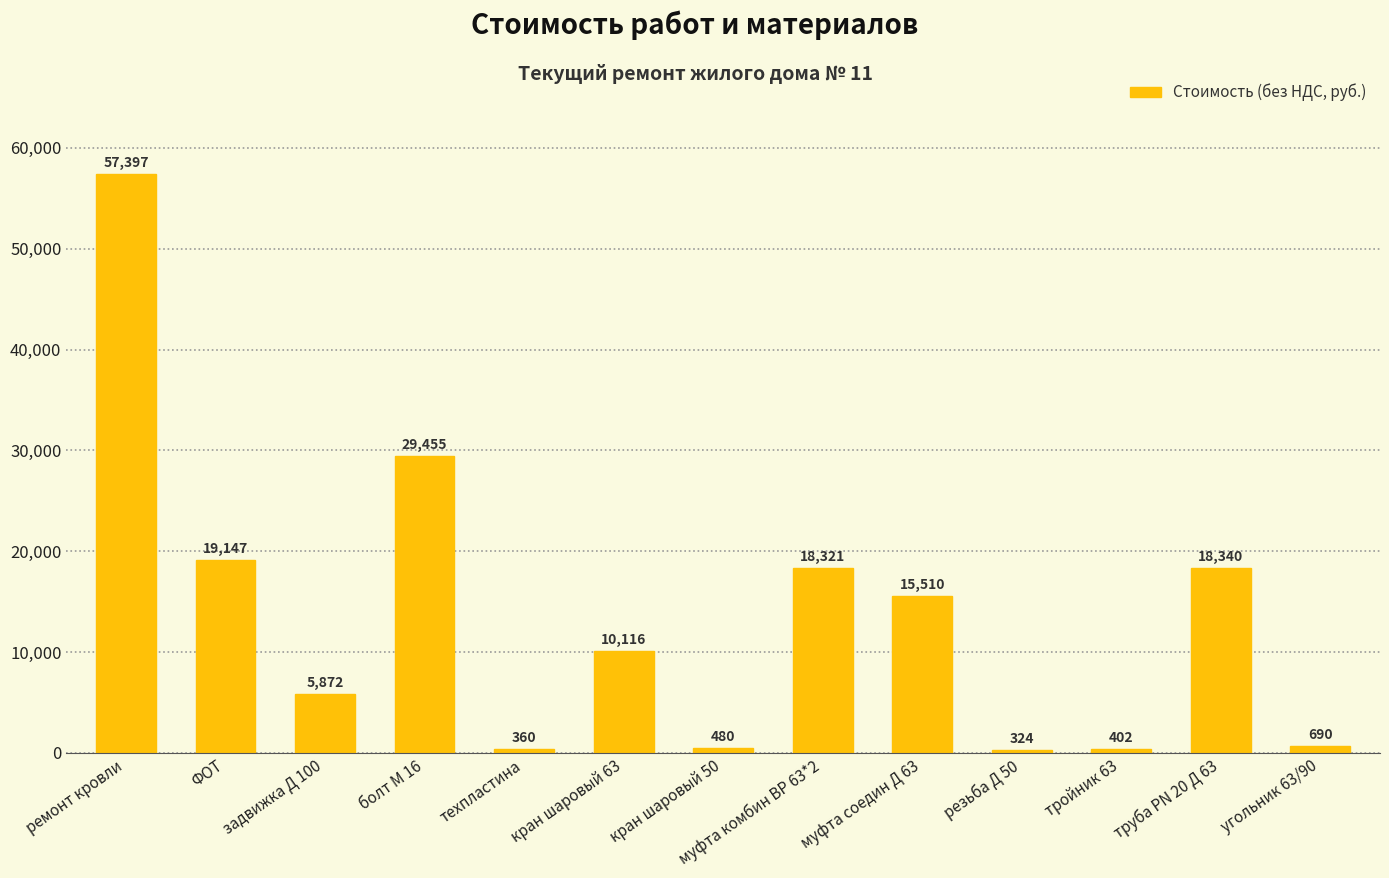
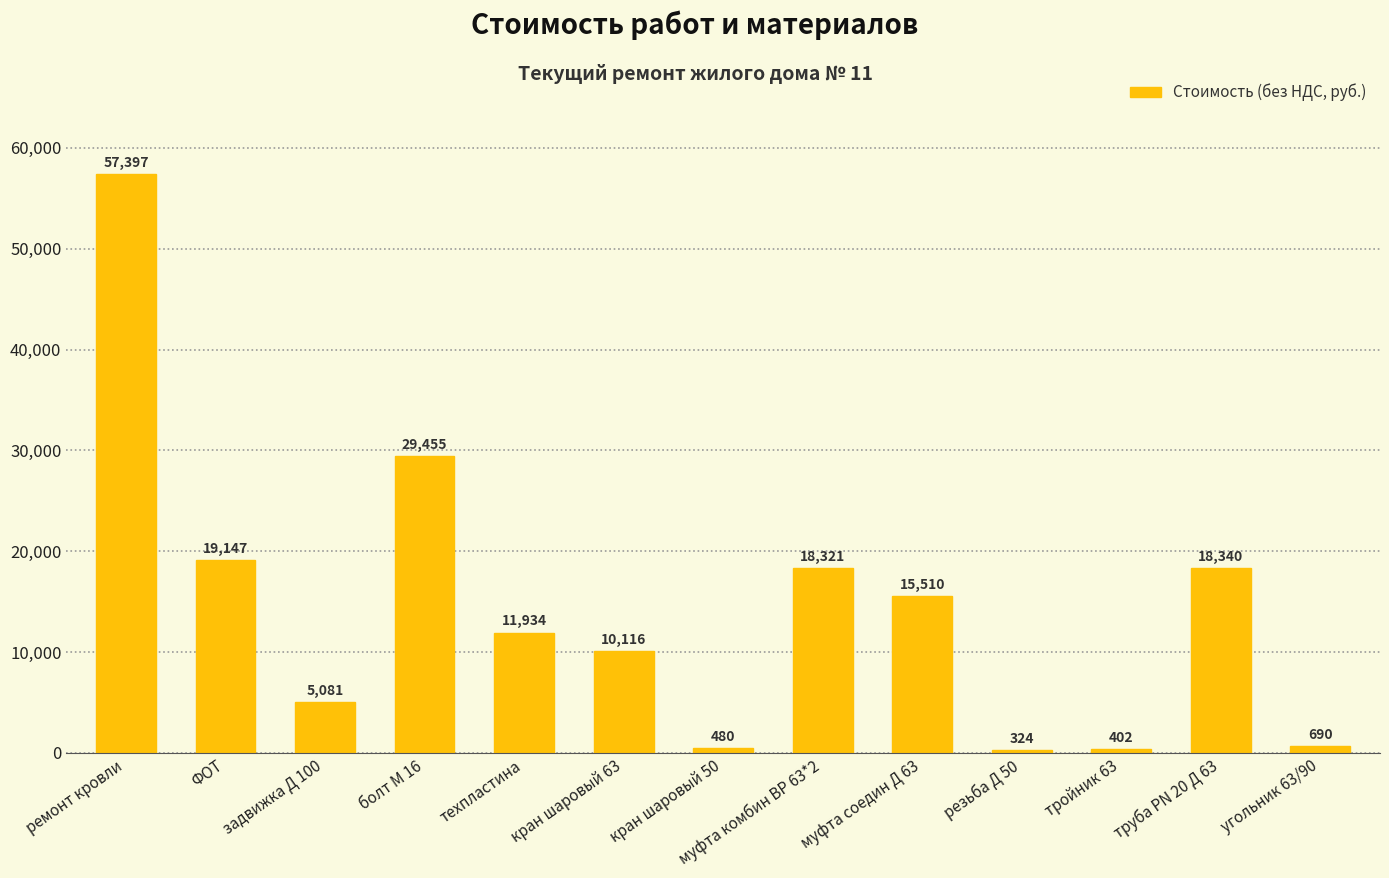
задвижка Д 100: 5,872 -> 5,081
техпластина: 360 -> 11,934
